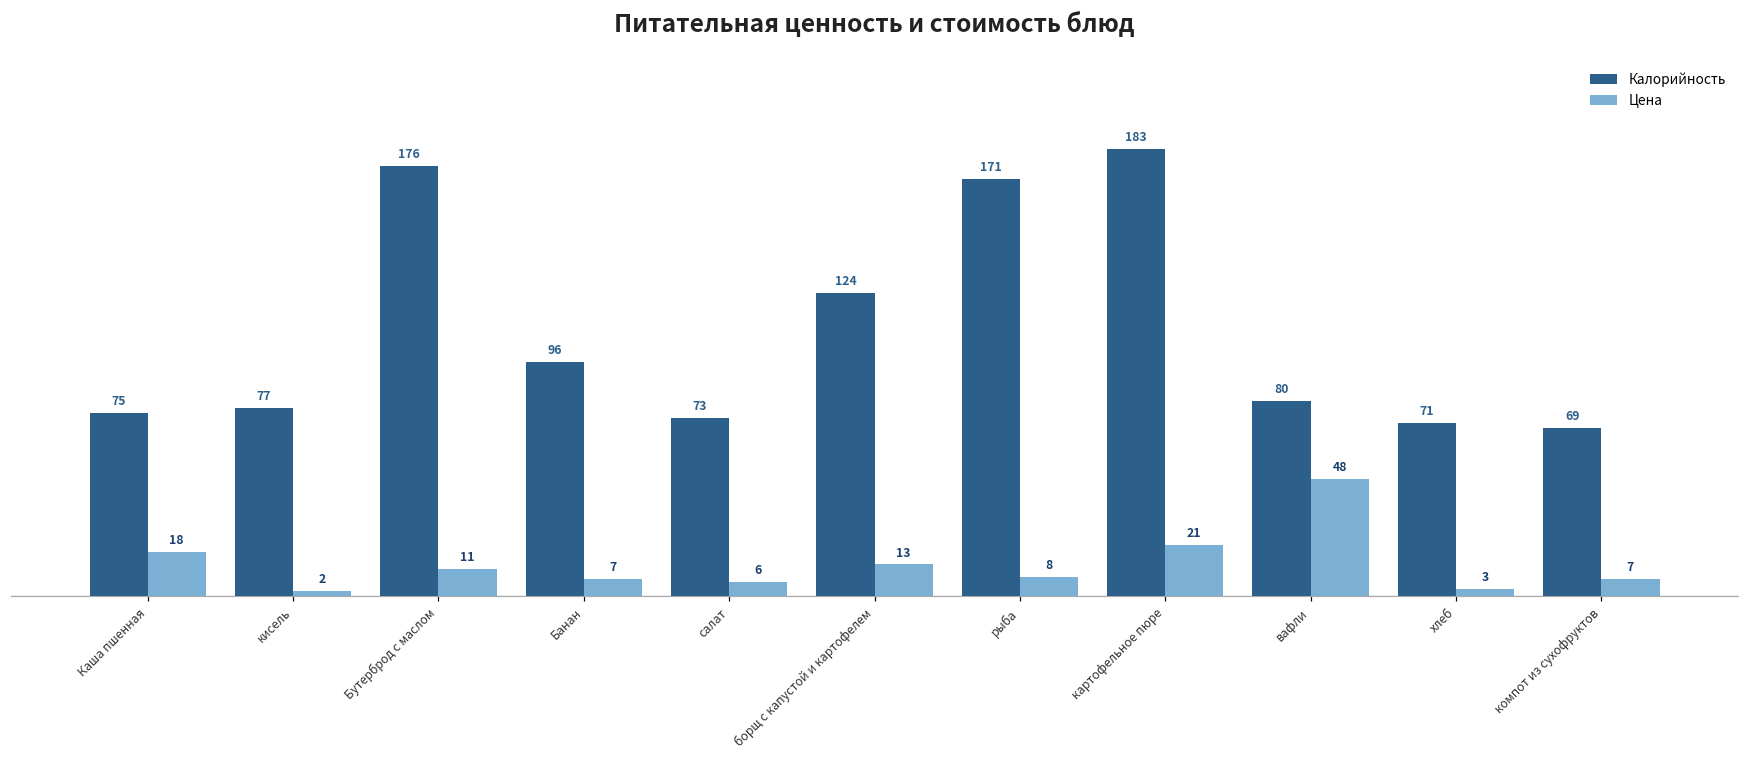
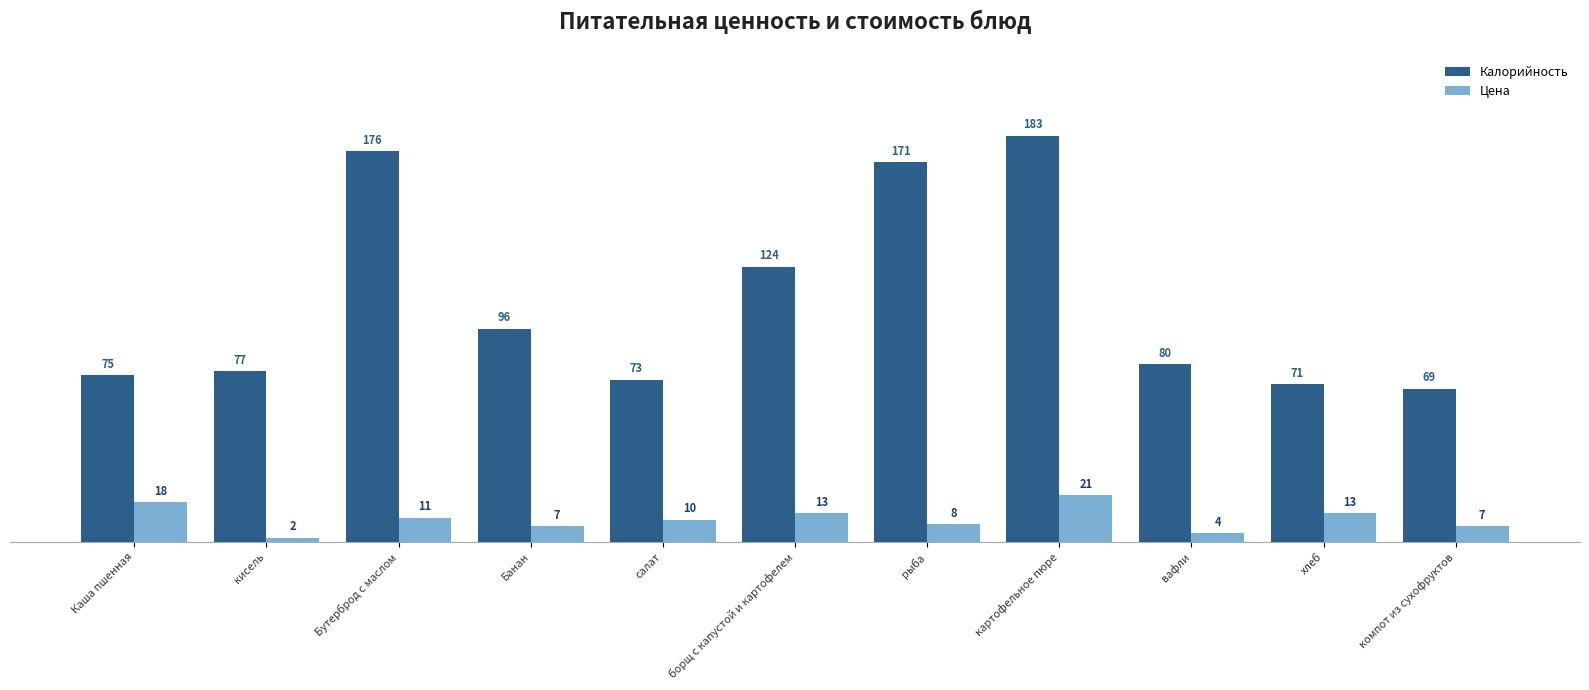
Цена, салат: 6 -> 10
Цена, вафли: 48 -> 4
Цена, хлеб: 3 -> 13
